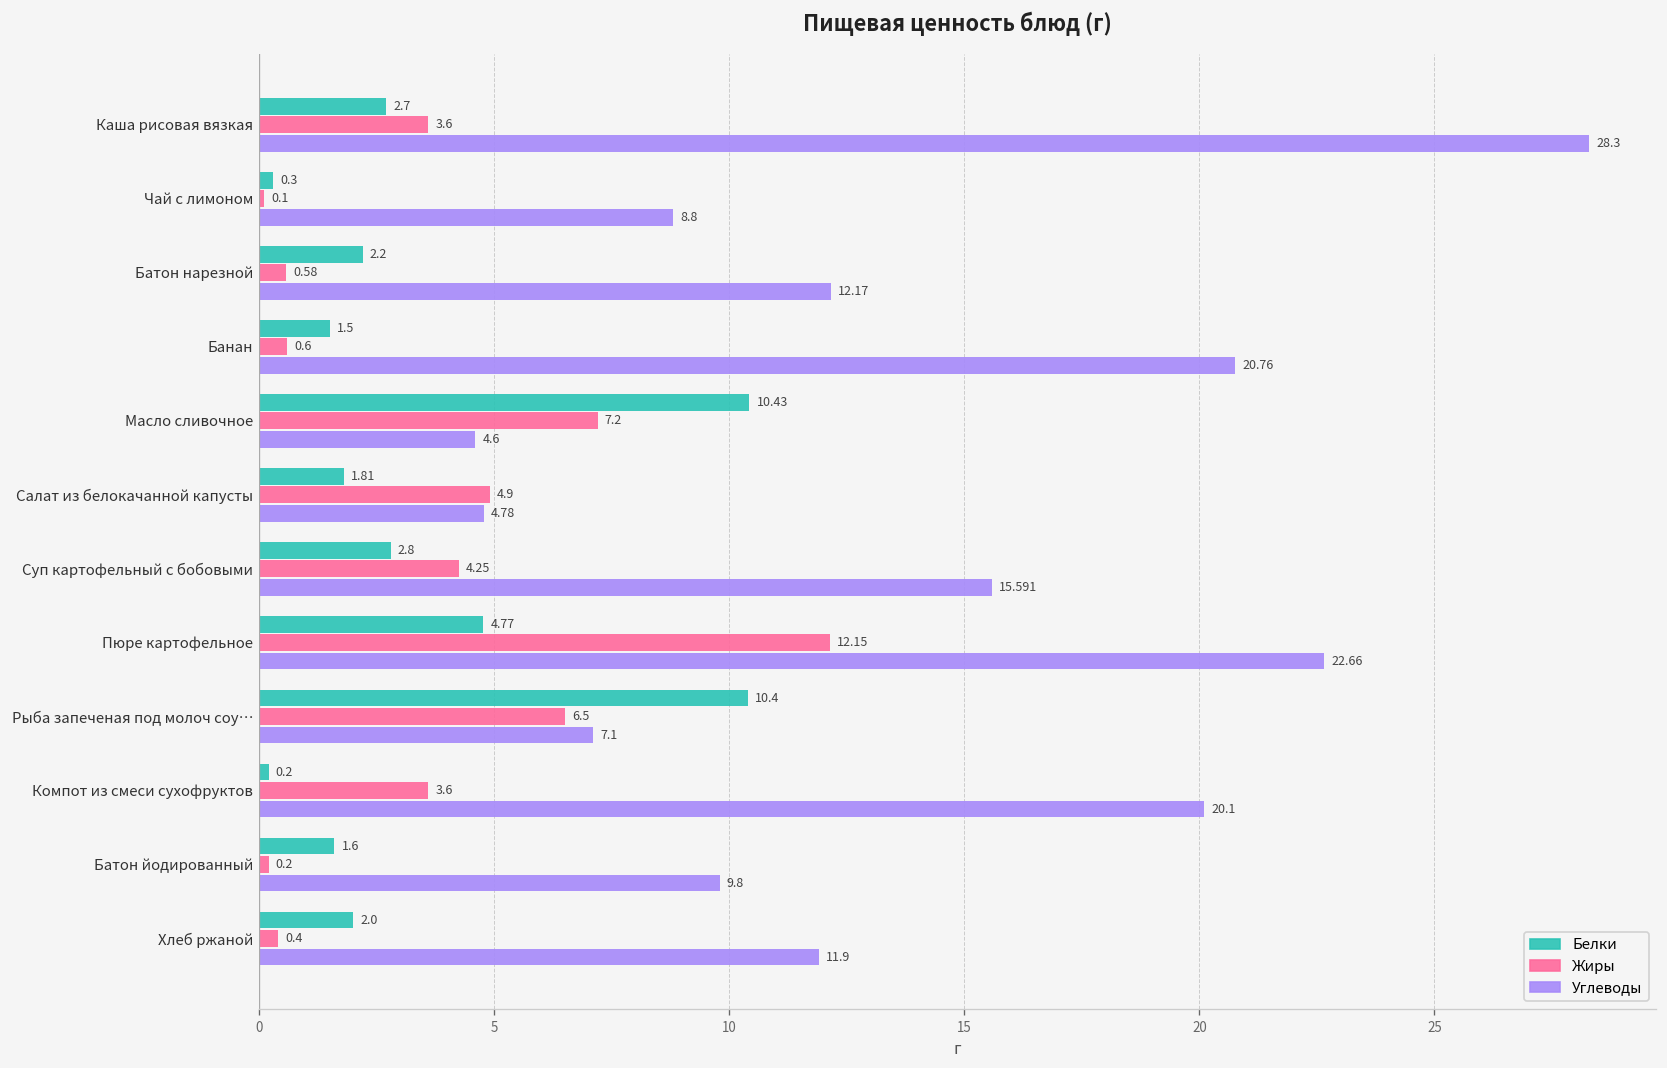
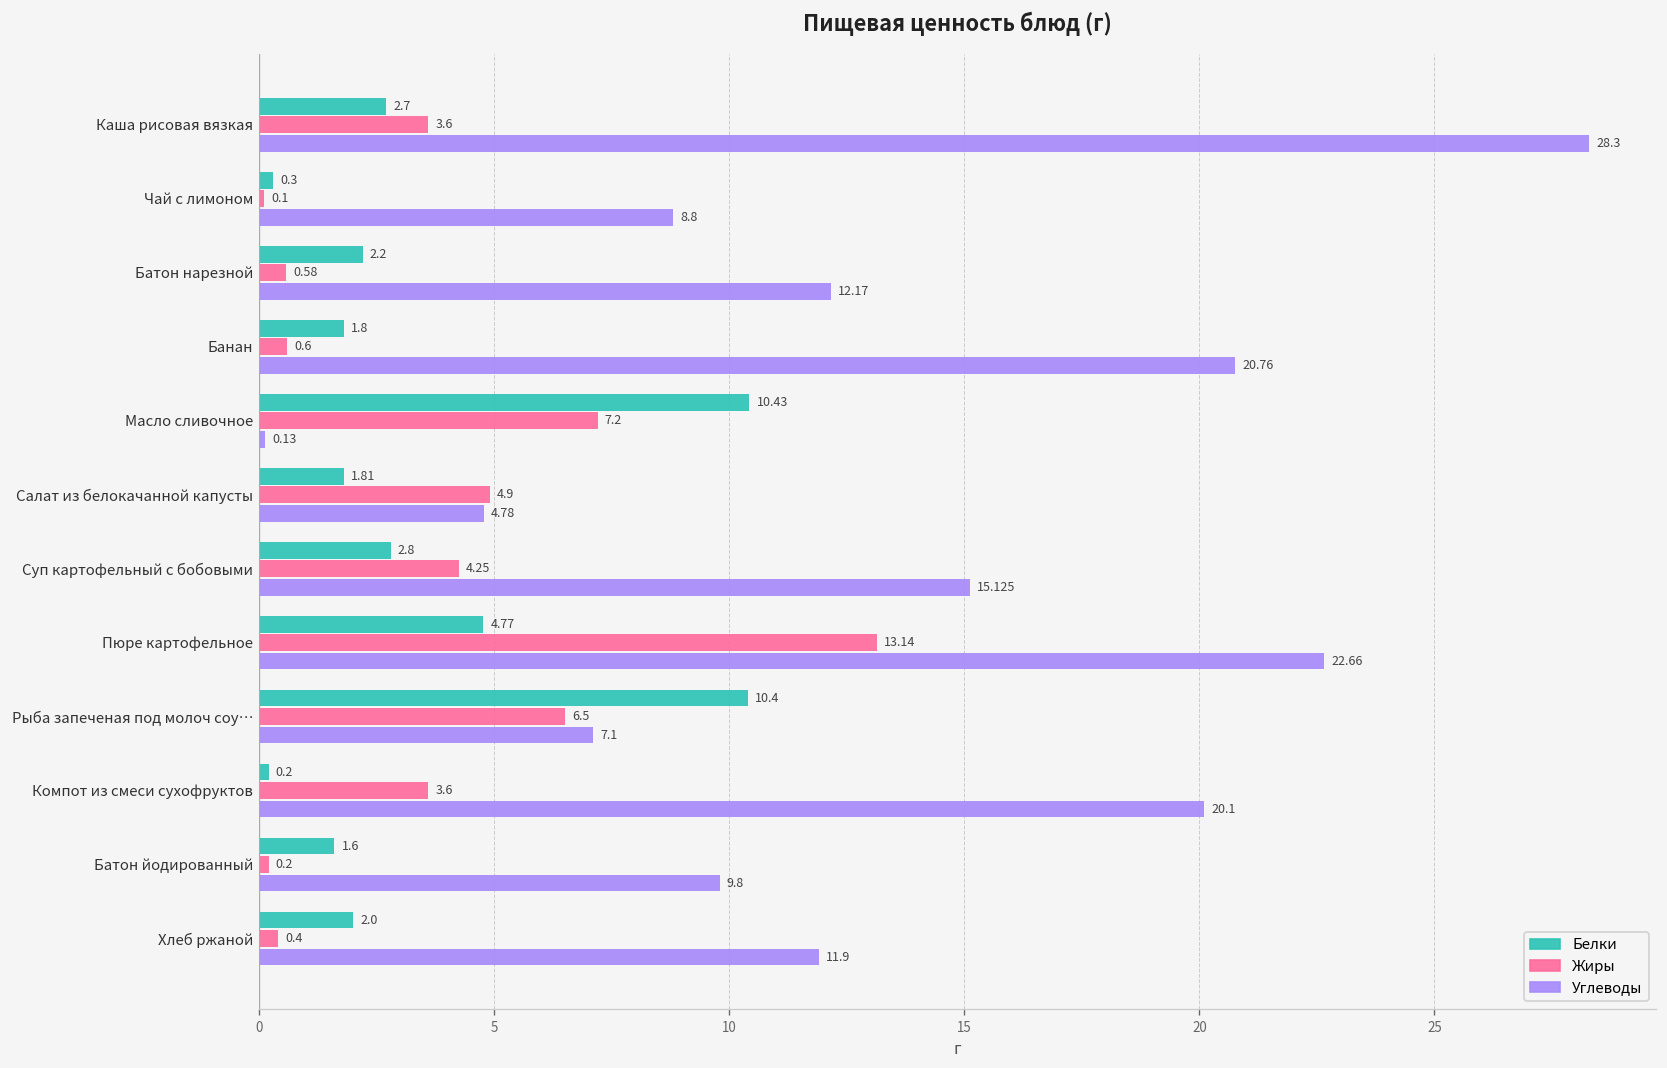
Белки, Банан: 1.5 -> 1.8
Углеводы, Масло сливочное: 4.6 -> 0.13
Углеводы, Суп картофельный с бобовыми: 15.591 -> 15.125
Жиры, Пюре картофельное: 12.15 -> 13.14
